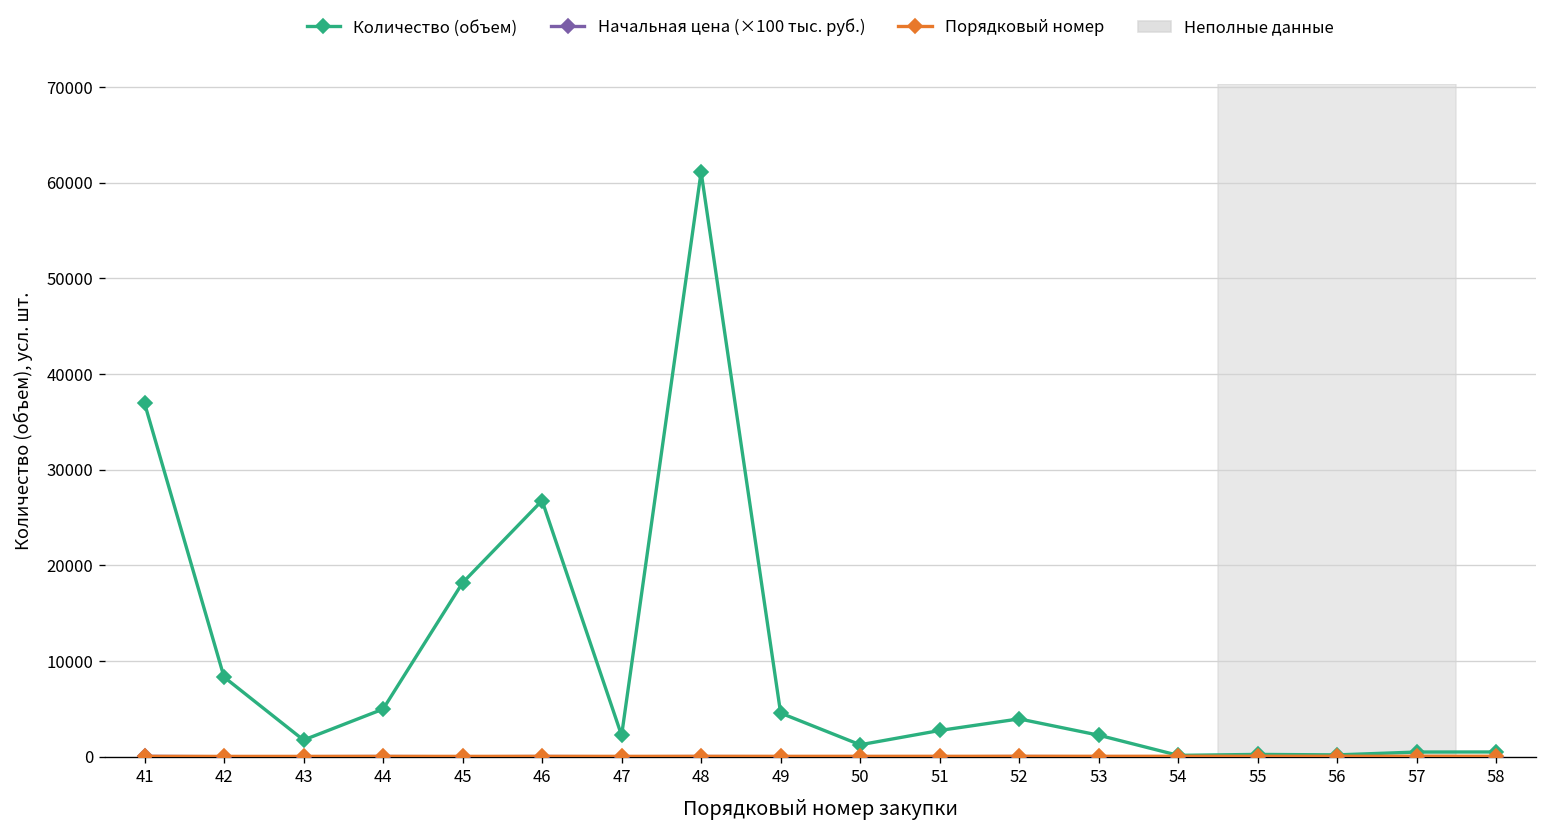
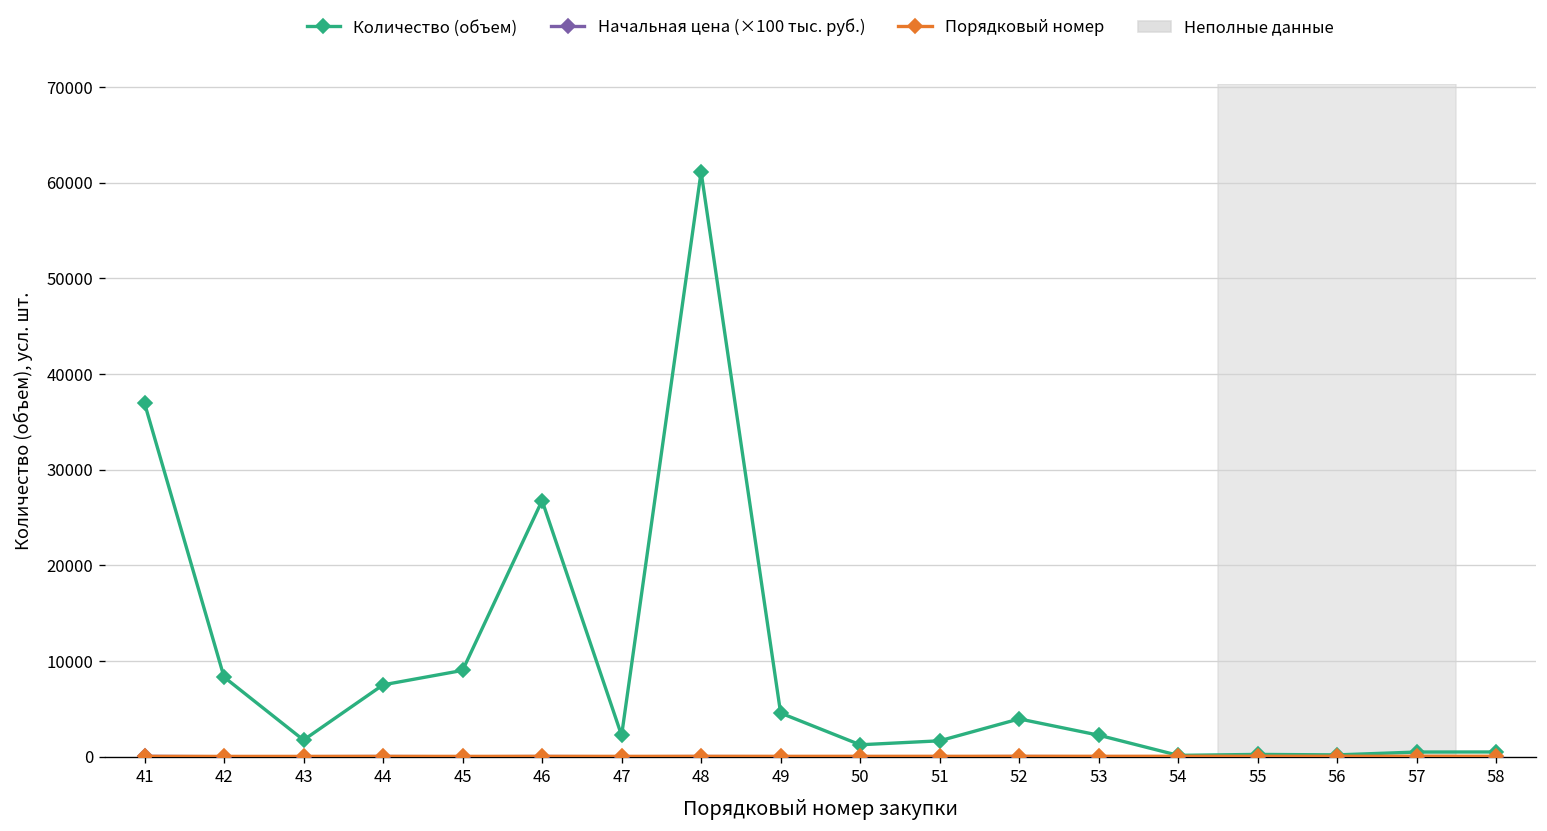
Количество (объем), 44: 5000 -> 8000
Количество (объем), 45: 18000 -> 9000
Количество (объем), 51: 3000 -> 2000
